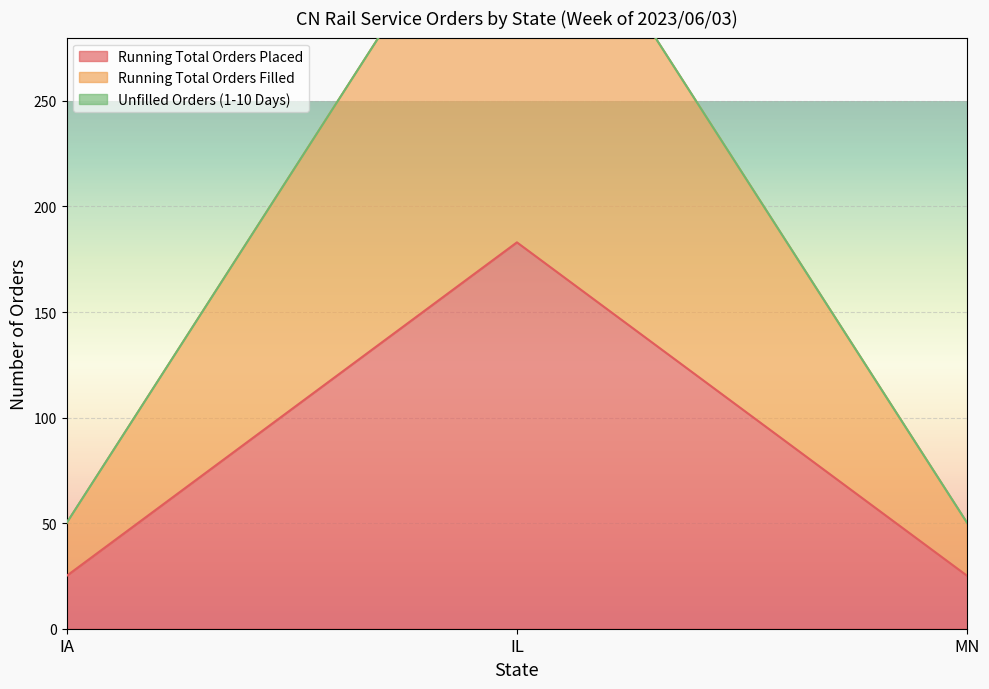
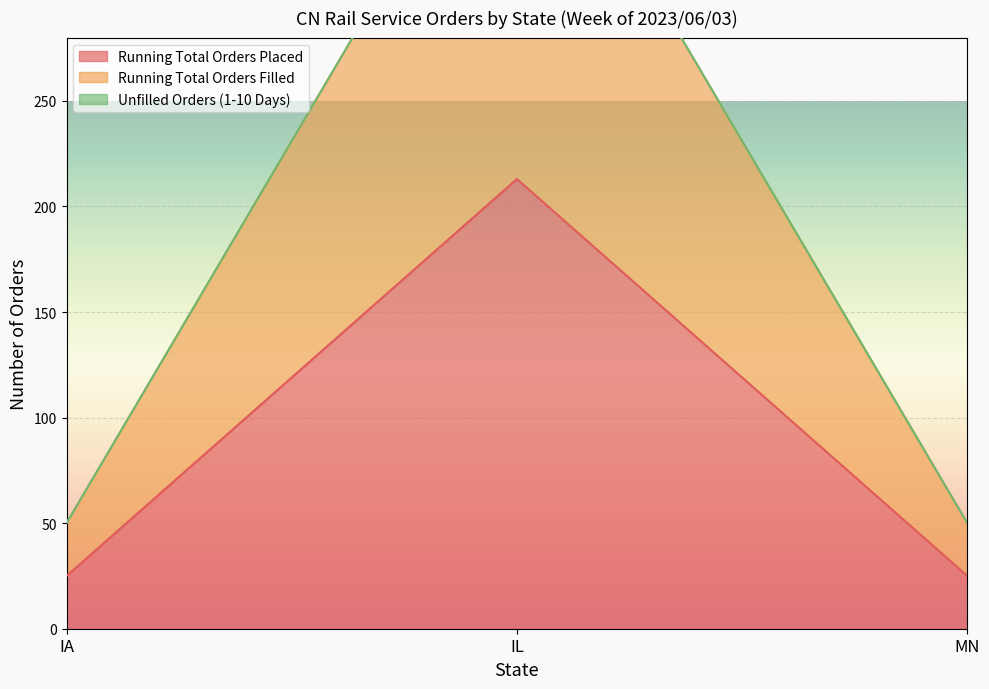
Running Total Orders Placed, IL: 183 -> 213
